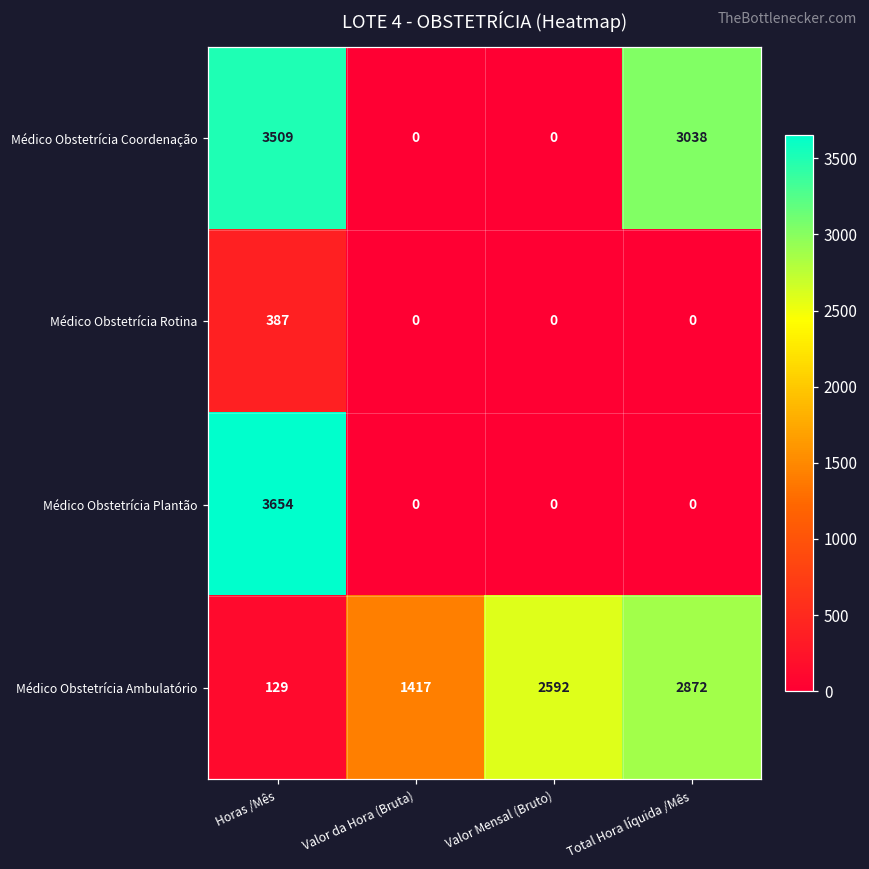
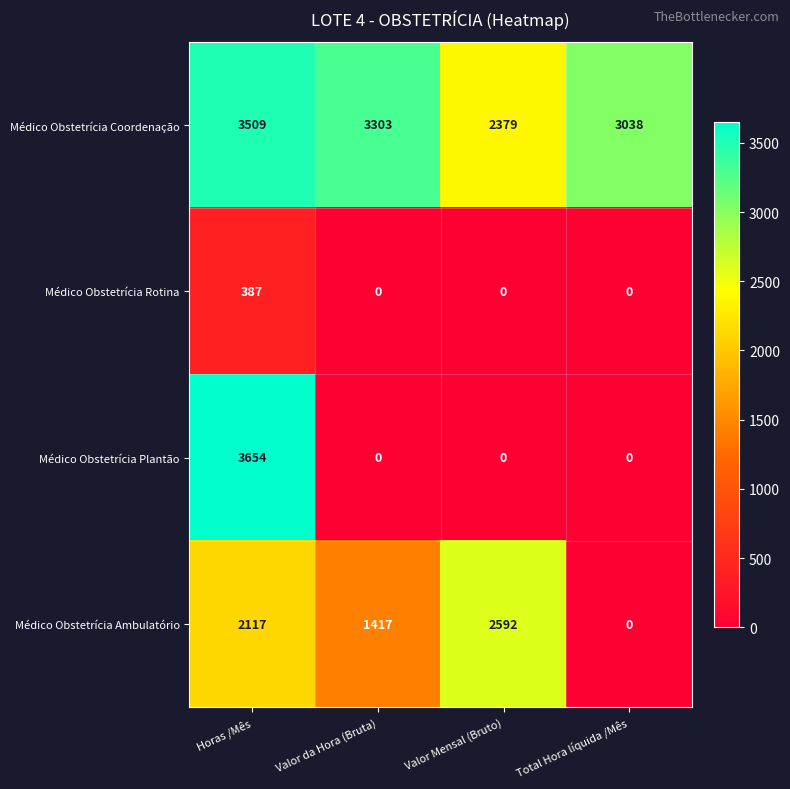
Médico Obstetrícia Coordenação, Valor da Hora (Bruta): 0 -> 3303
Médico Obstetrícia Coordenação, Valor Mensal (Bruto): 0 -> 2379
Médico Obstetrícia Ambulatório, Horas /Mês: 129 -> 2117
Médico Obstetrícia Ambulatório, Total Hora líquida /Mês: 2872 -> 0
